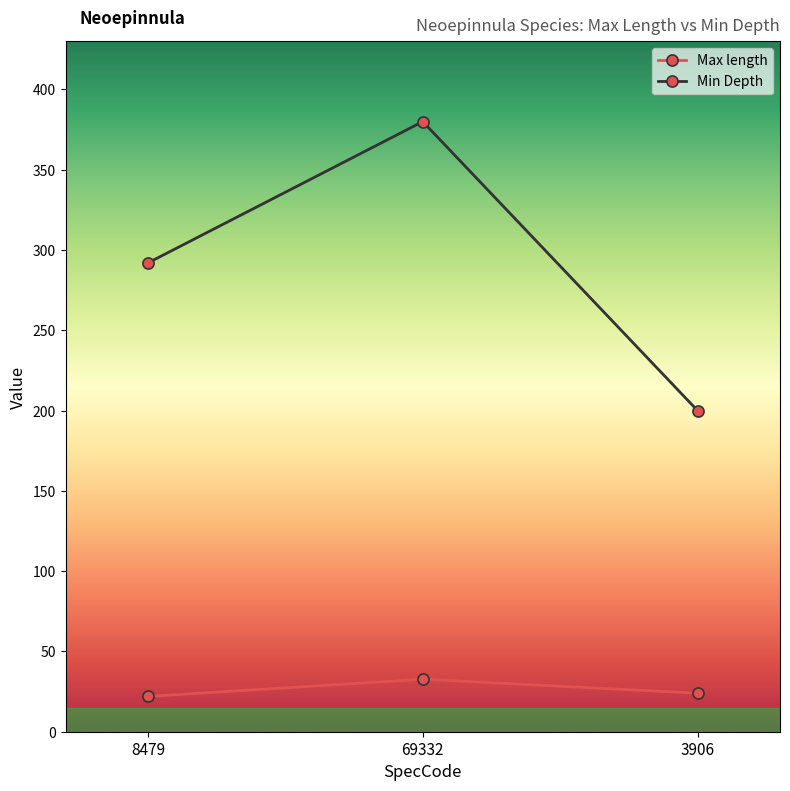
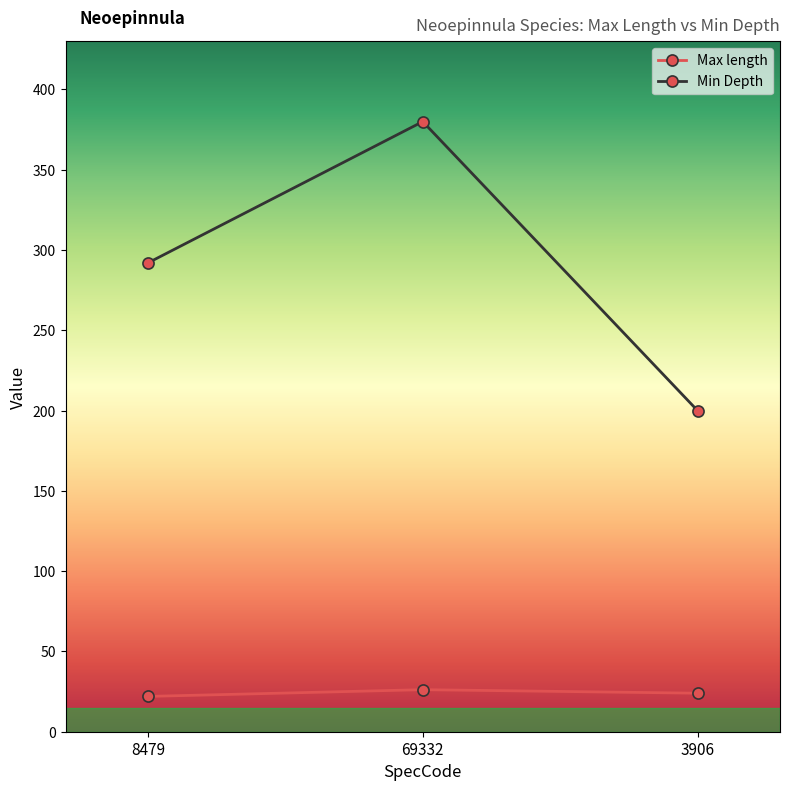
Max length, 69332: 33 -> 26
